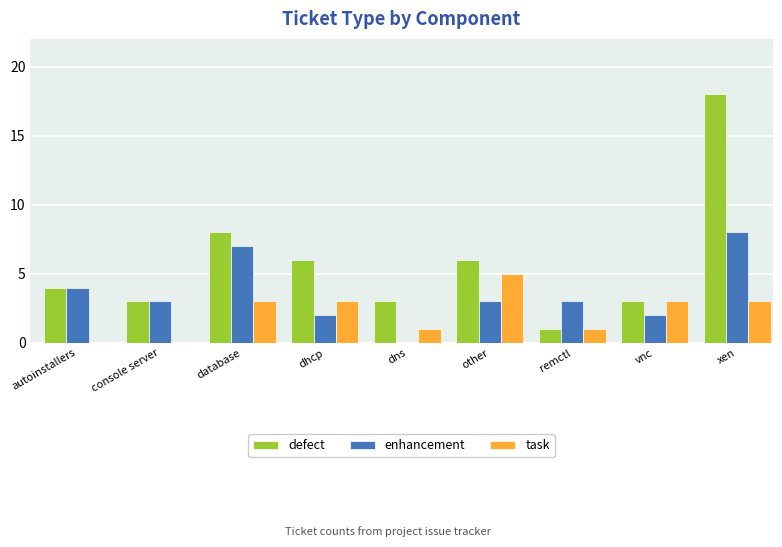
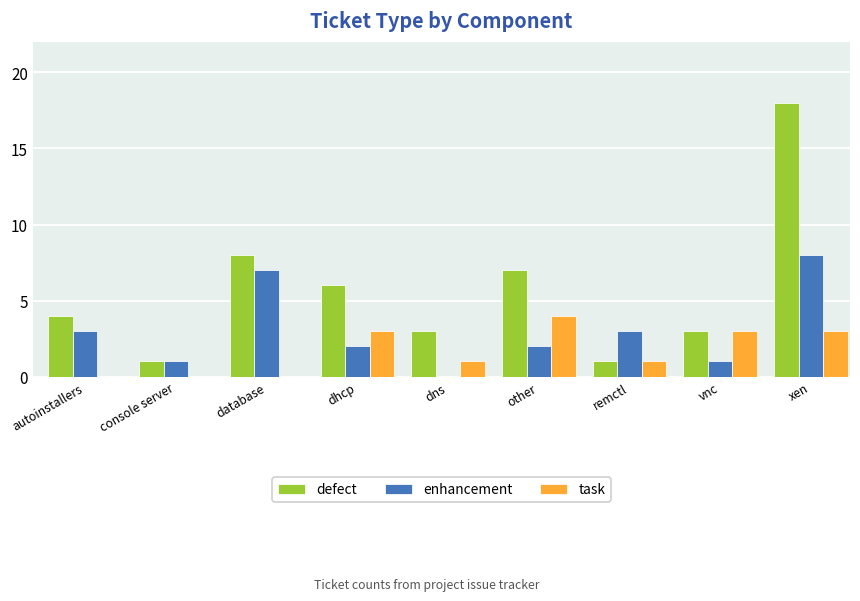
enhancement, autoinstallers: 4 -> 3
defect, console server: 3 -> 1
enhancement, console server: 3 -> 1
task, database: 3 -> 0
defect, other: 6 -> 7
enhancement, other: 3 -> 2
task, other: 5 -> 4
enhancement, vnc: 2 -> 1
